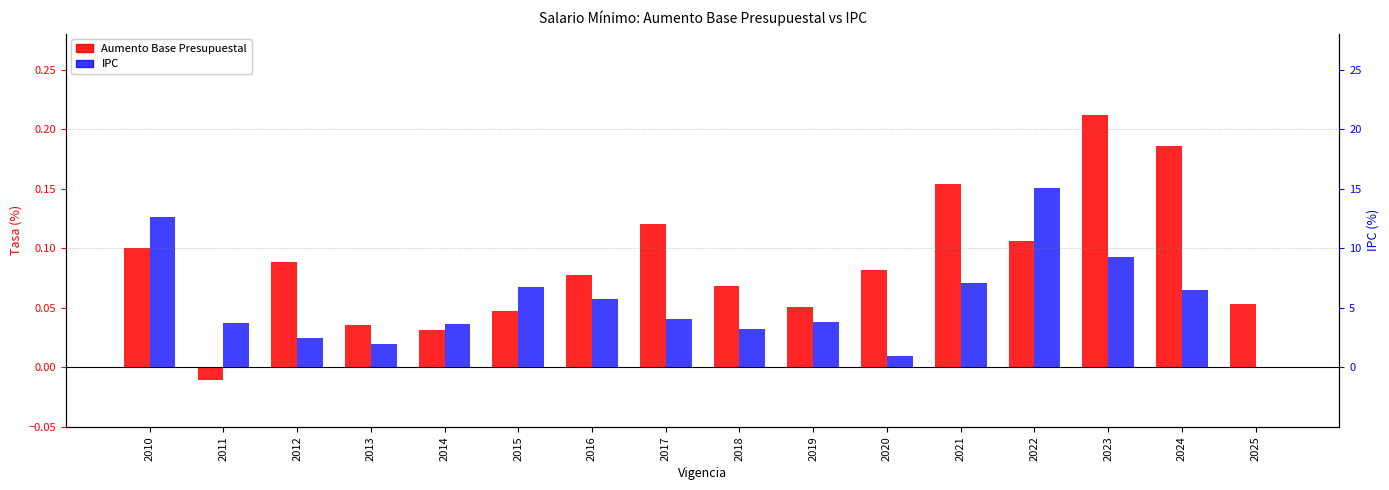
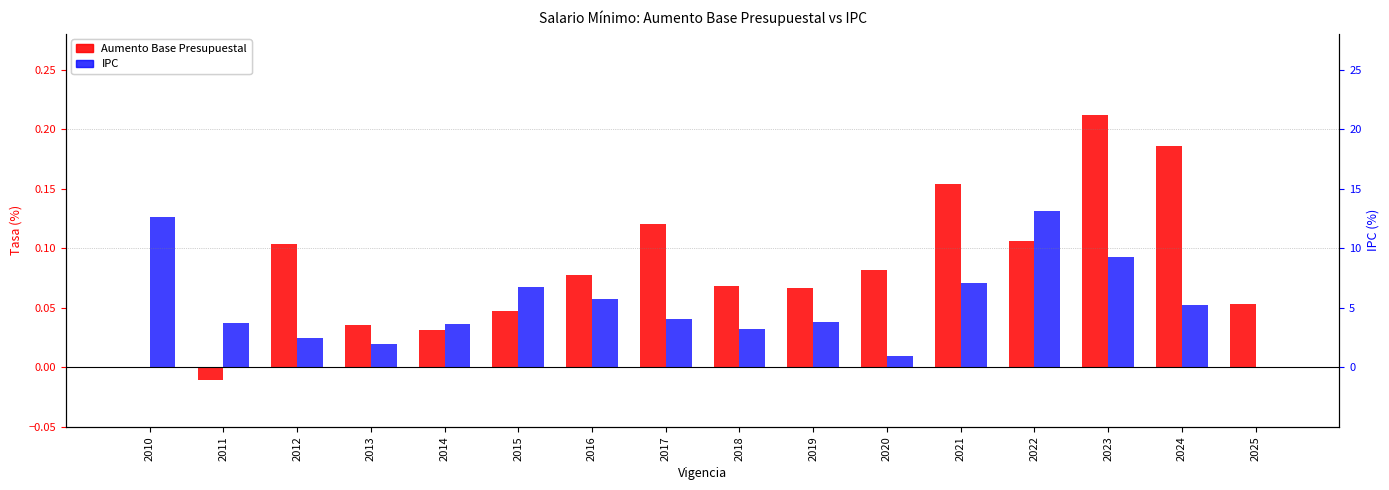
Aumento Base Presupuestal, 2010: 0.1 -> 0.0
Aumento Base Presupuestal, 2012: 0.089 -> 0.104
Aumento Base Presupuestal, 2019: 0.050 -> 0.067
IPC, 2022: 0.151 -> 0.131
IPC, 2024: 0.065 -> 0.052
